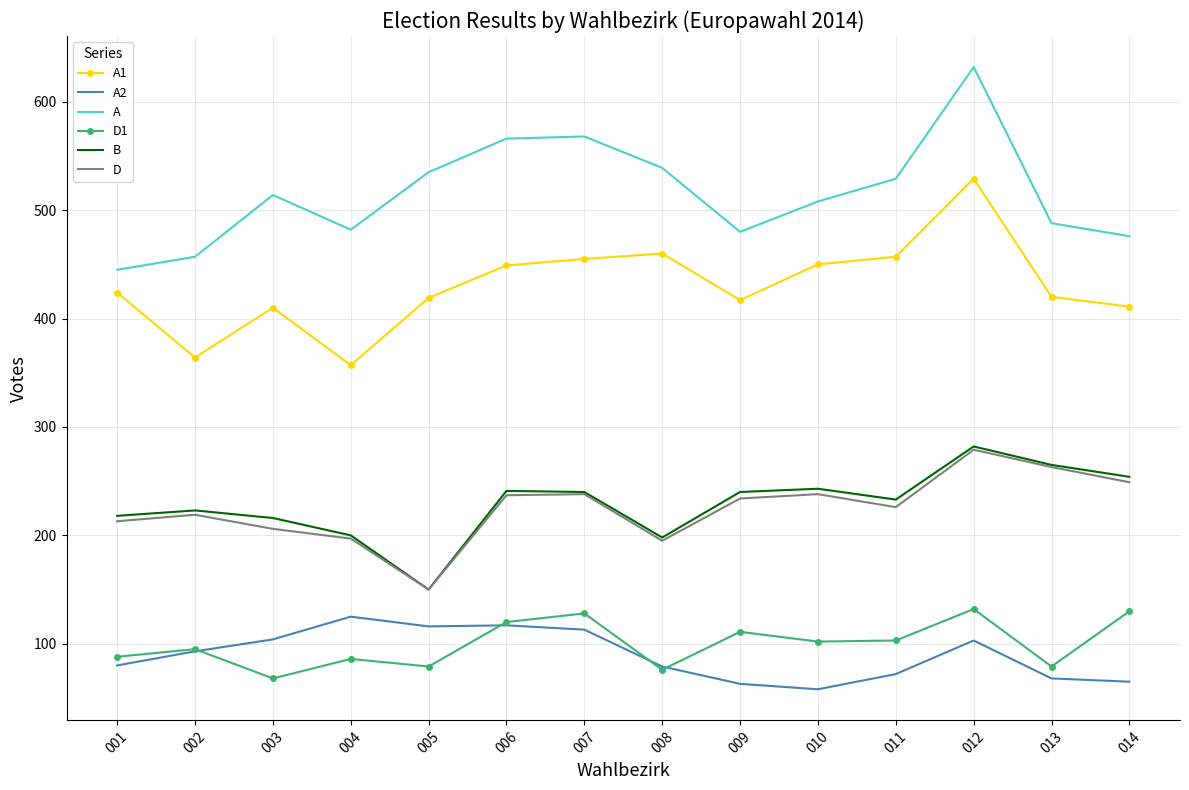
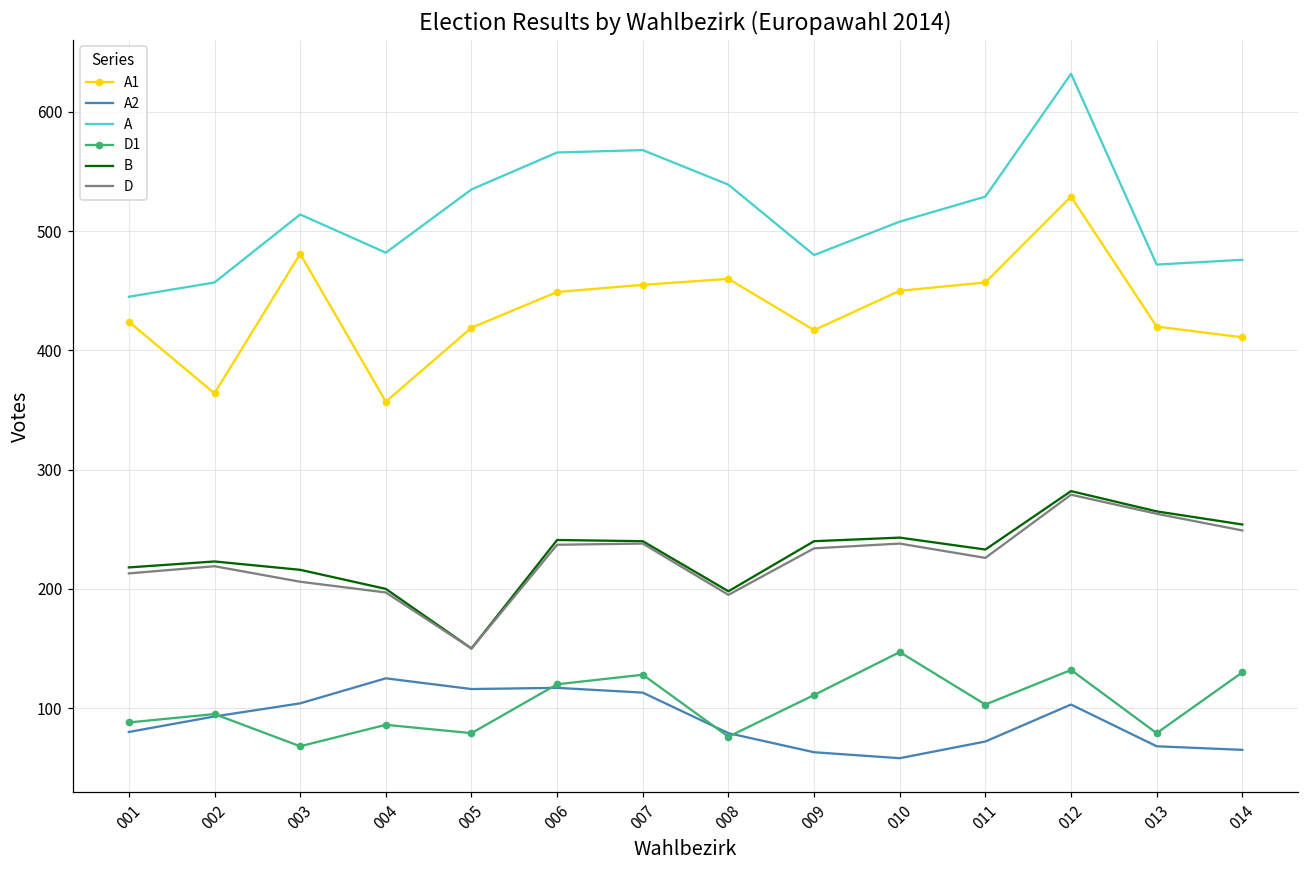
A1, 003: 410 -> 481
D1, 010: 102 -> 147
A, 013: 488 -> 472
